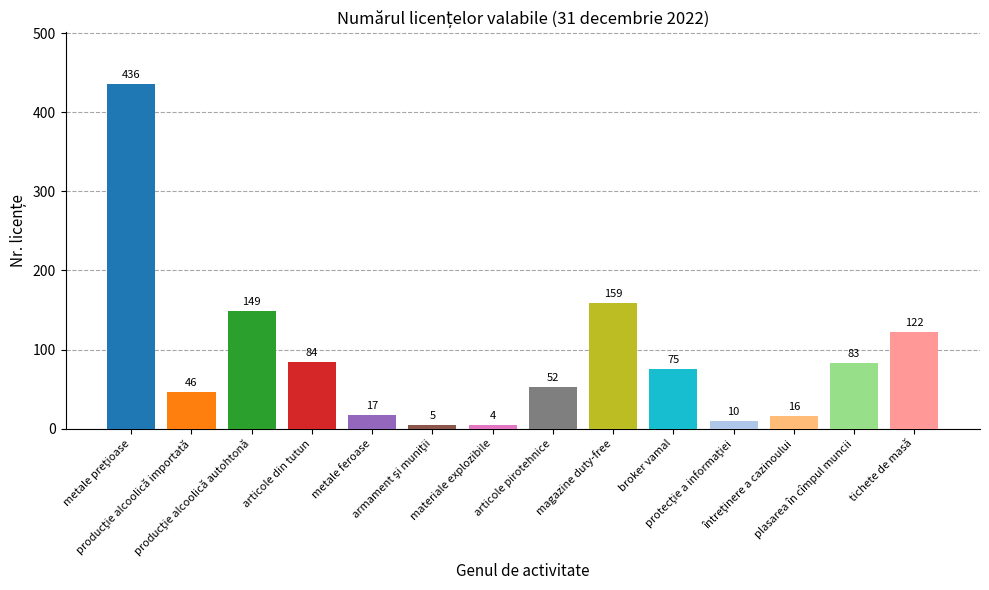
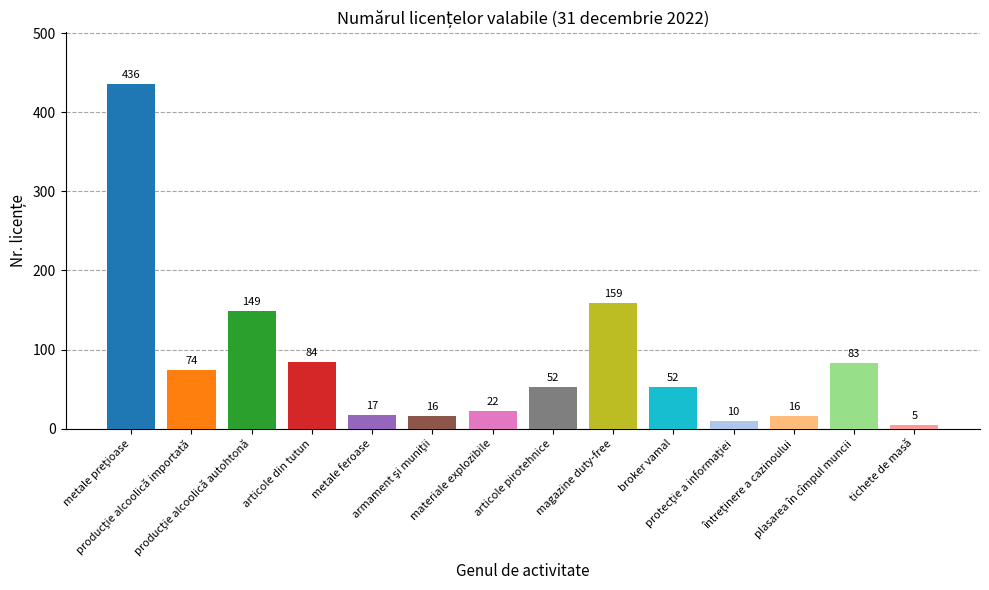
producţie alcoolică importată: 46 -> 74
armament şi muniţii: 5 -> 16
materiale explozibile: 4 -> 22
broker vamal: 75 -> 52
tichete de masă: 122 -> 5
